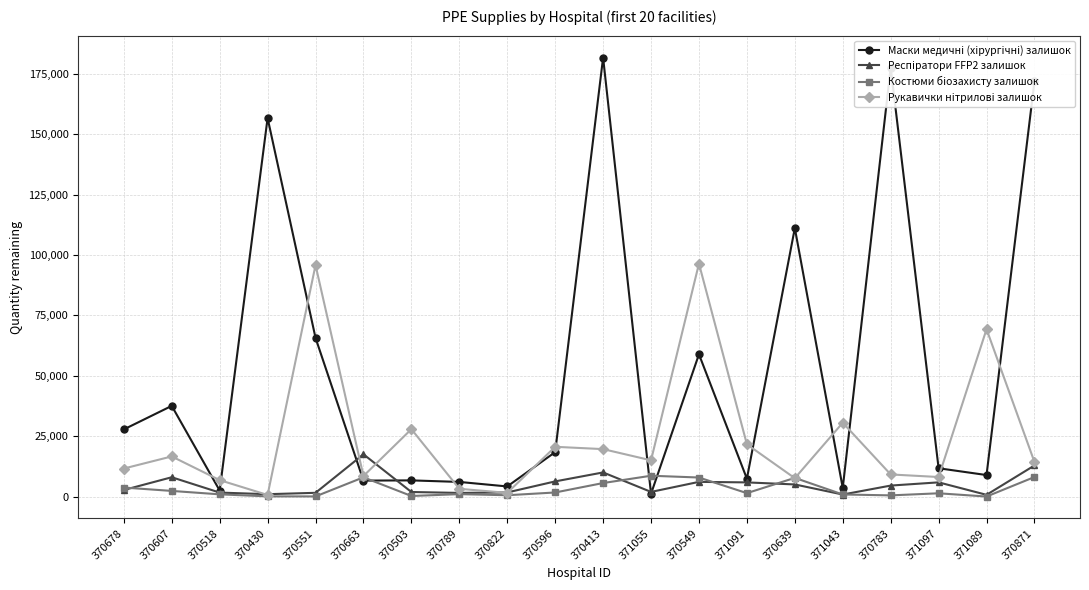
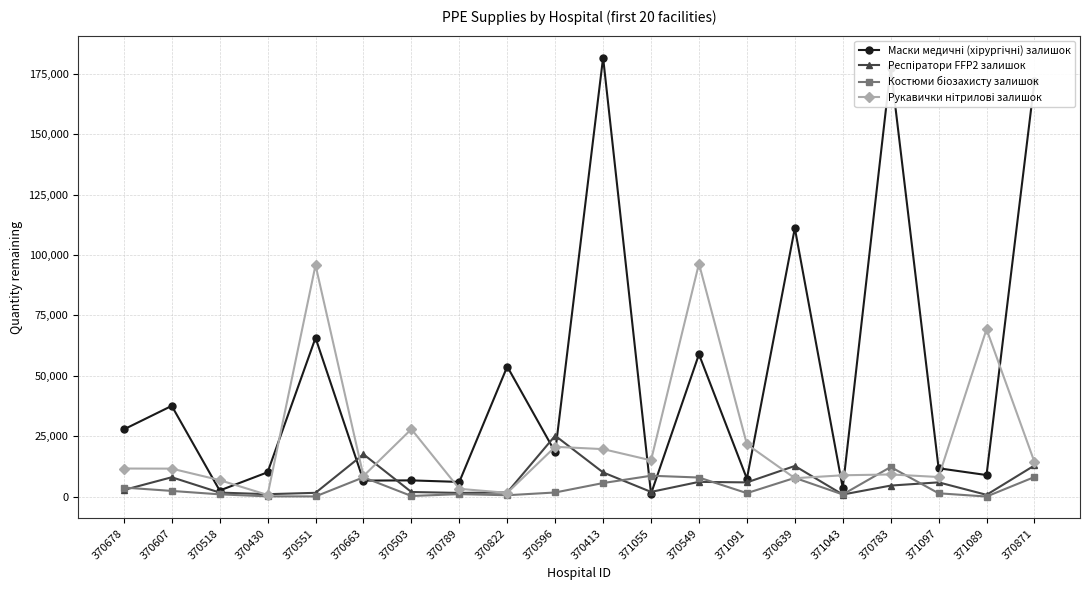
Рукавички нітрилові залишок, 370607: 17,000 -> 12,000
Маски медичні (хірургічні) залишок, 370430: 157,000 -> 10,000
Маски медичні (хірургічні) залишок, 370822: 4,000 -> 54,000
Респіратори FFP2 залишок, 370596: 6,000 -> 25,000
Респіратори FFP2 залишок, 370639: 5,000 -> 13,000
Рукавички нітрилові залишок, 371043: 31,000 -> 9,000
Костюми біозахисту залишок, 370783: 0 -> 12,000
